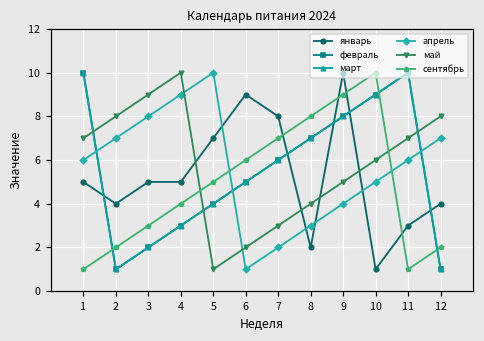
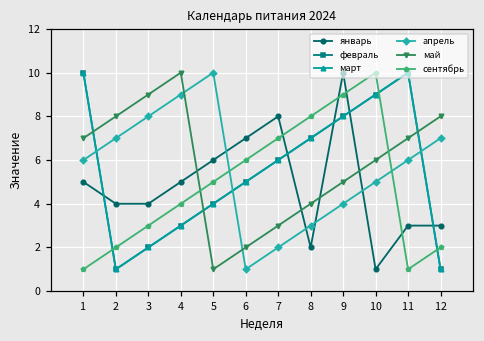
январь, 3: 5 -> 4
январь, 5: 7 -> 6
январь, 6: 9 -> 7
январь, 12: 4 -> 3
